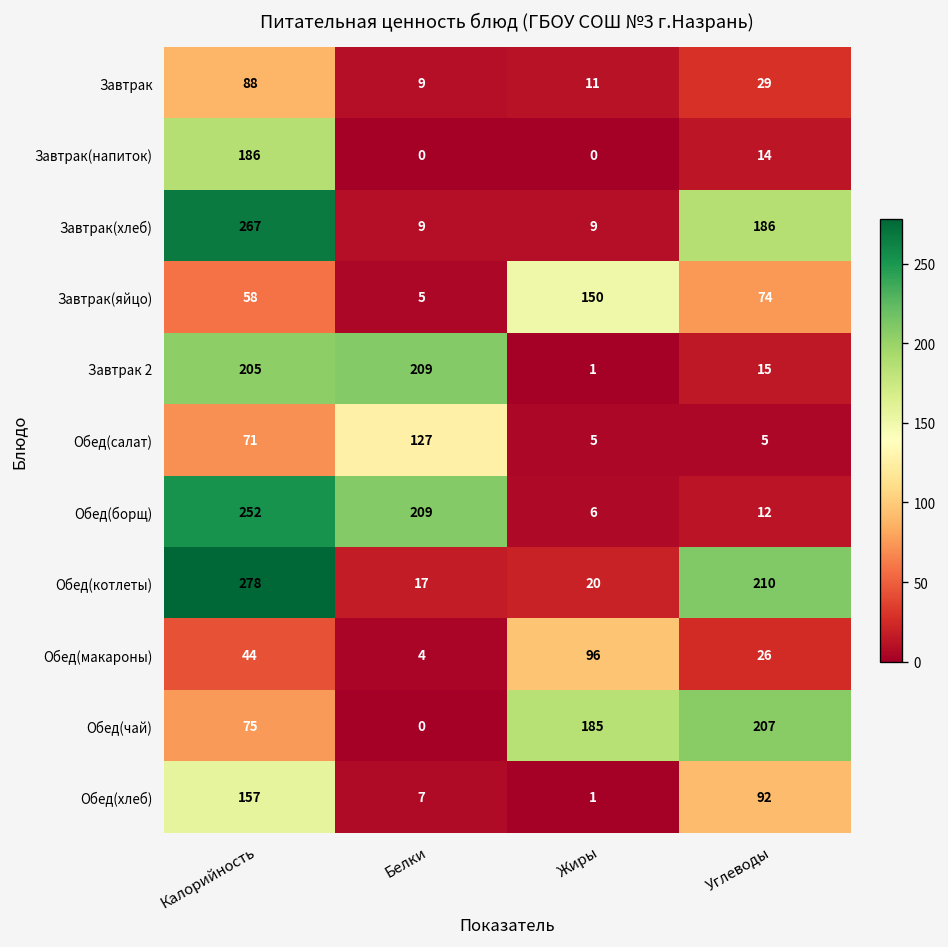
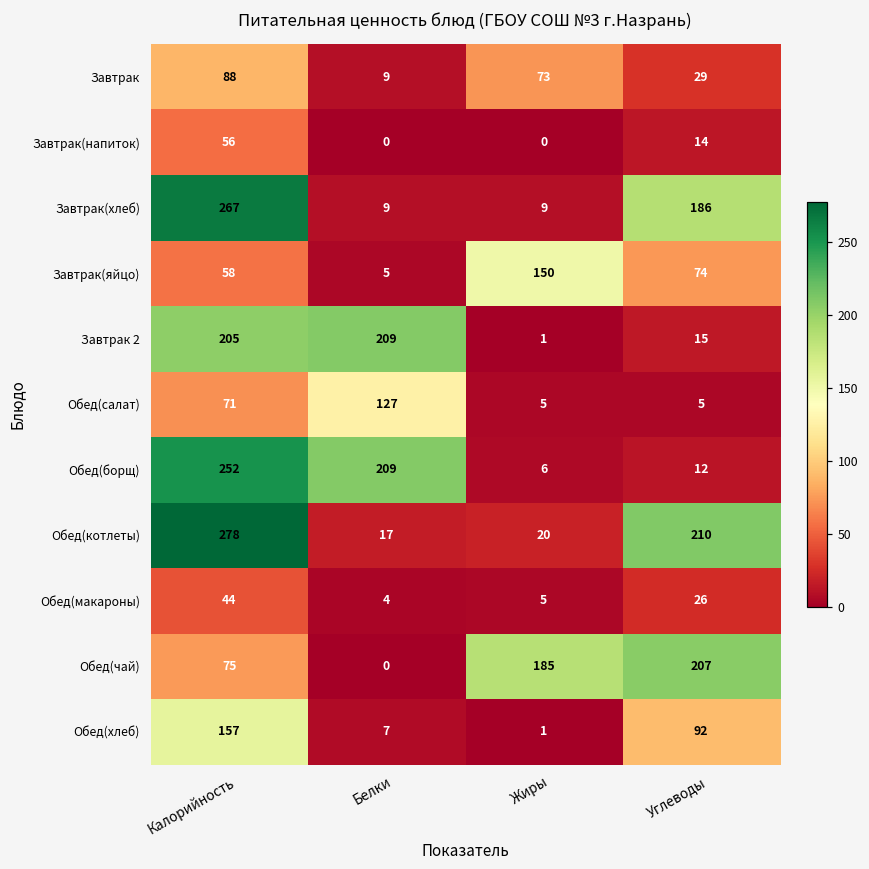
Завтрак, Жиры: 11 -> 73
Завтрак(напиток), Калорийность: 186 -> 56
Обед(макароны), Жиры: 96 -> 5
